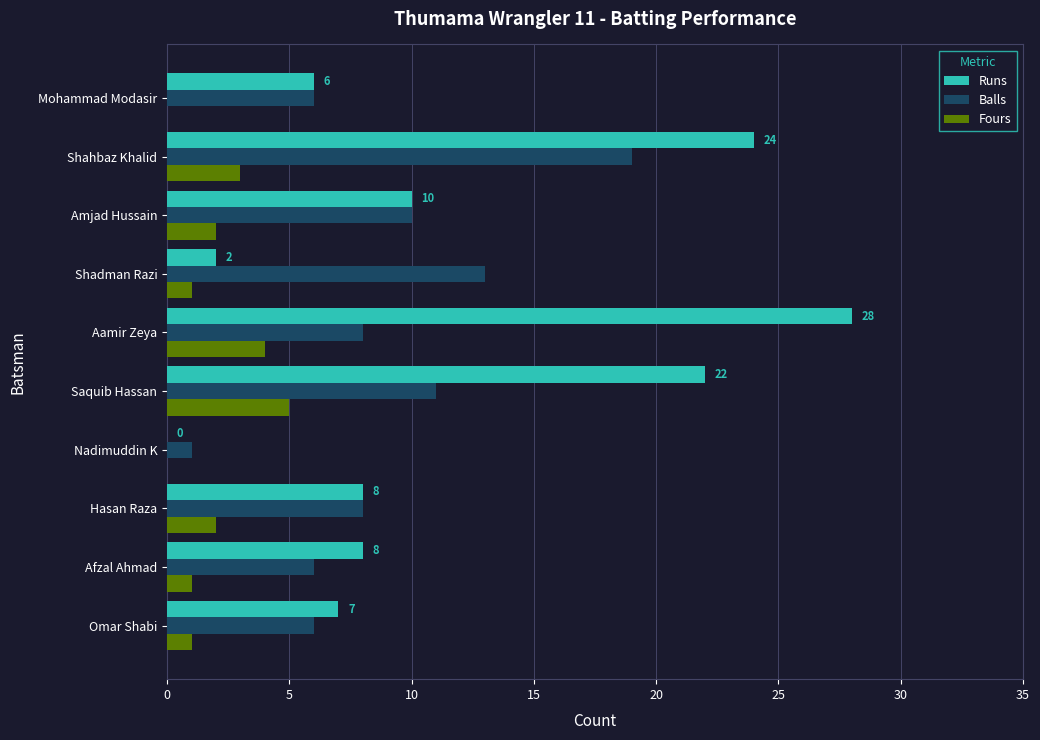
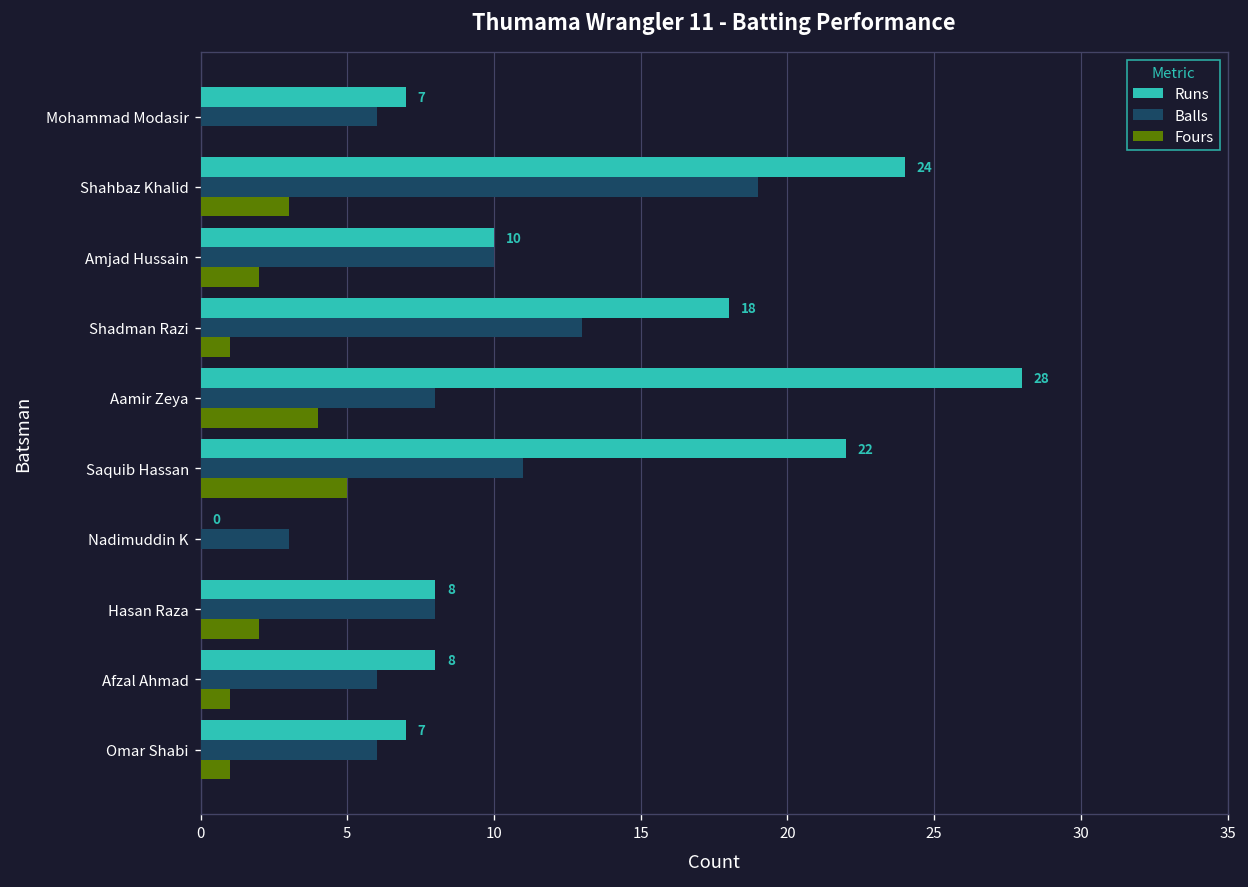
Runs, Mohammad Modasir: 6 -> 7
Runs, Shadman Razi: 2 -> 18
Balls, Nadimuddin K: 1 -> 3
